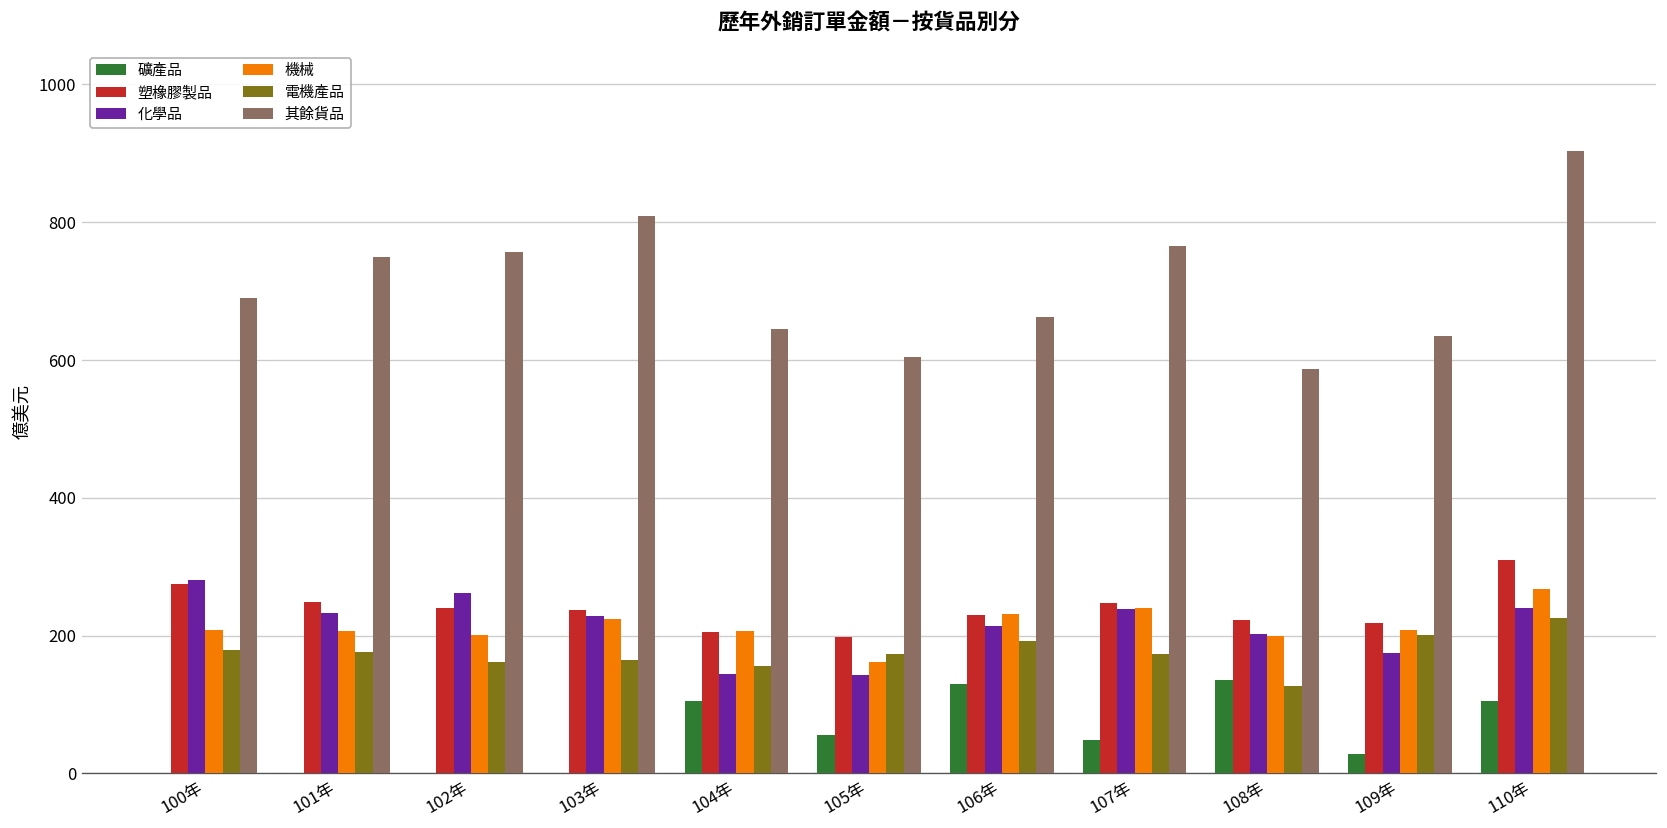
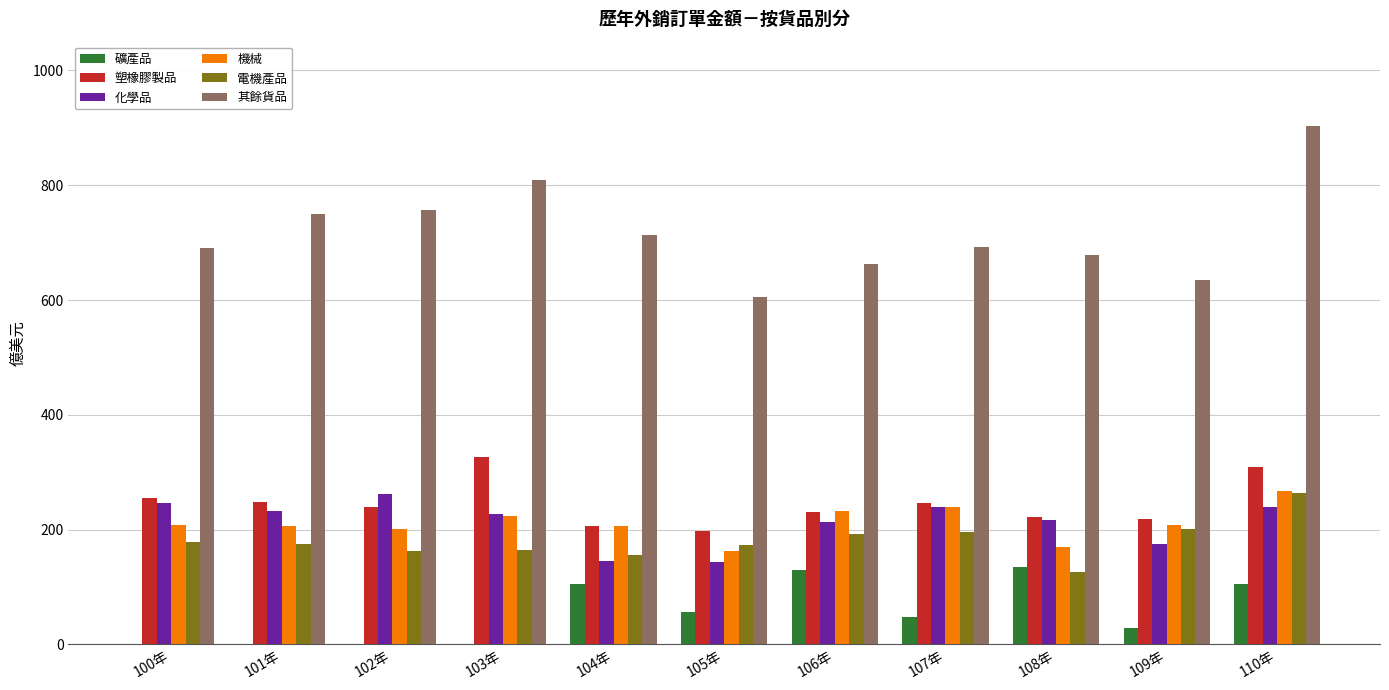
塑橡膠製品, 100年: 280 -> 250
化學品, 100年: 280 -> 250
塑橡膠製品, 103年: 240 -> 330
其餘貨品, 104年: 640 -> 710
電機產品, 107年: 170 -> 200
其餘貨品, 107年: 770 -> 690
化學品, 108年: 200 -> 220
機械, 108年: 200 -> 170
其餘貨品, 108年: 590 -> 680
電機產品, 110年: 230 -> 260
